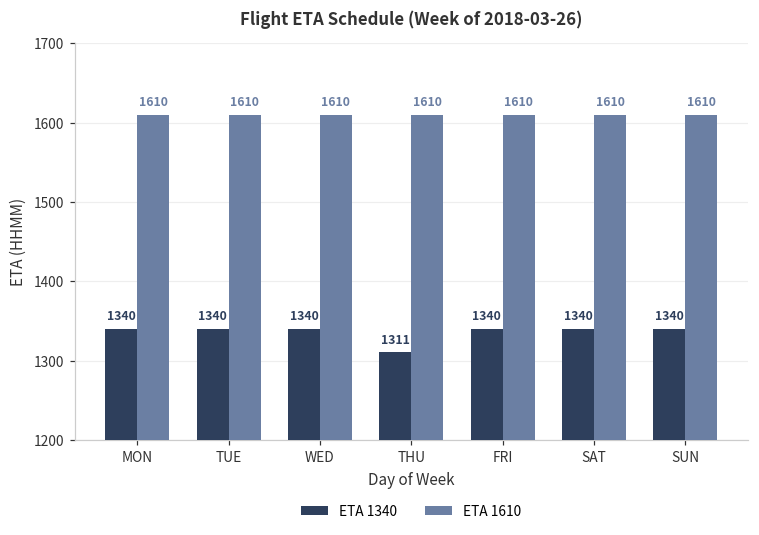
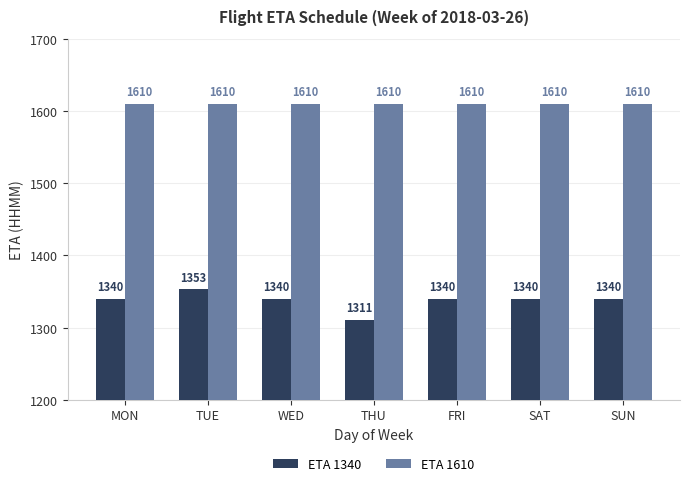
ETA 1340, TUE: 1340 -> 1353
